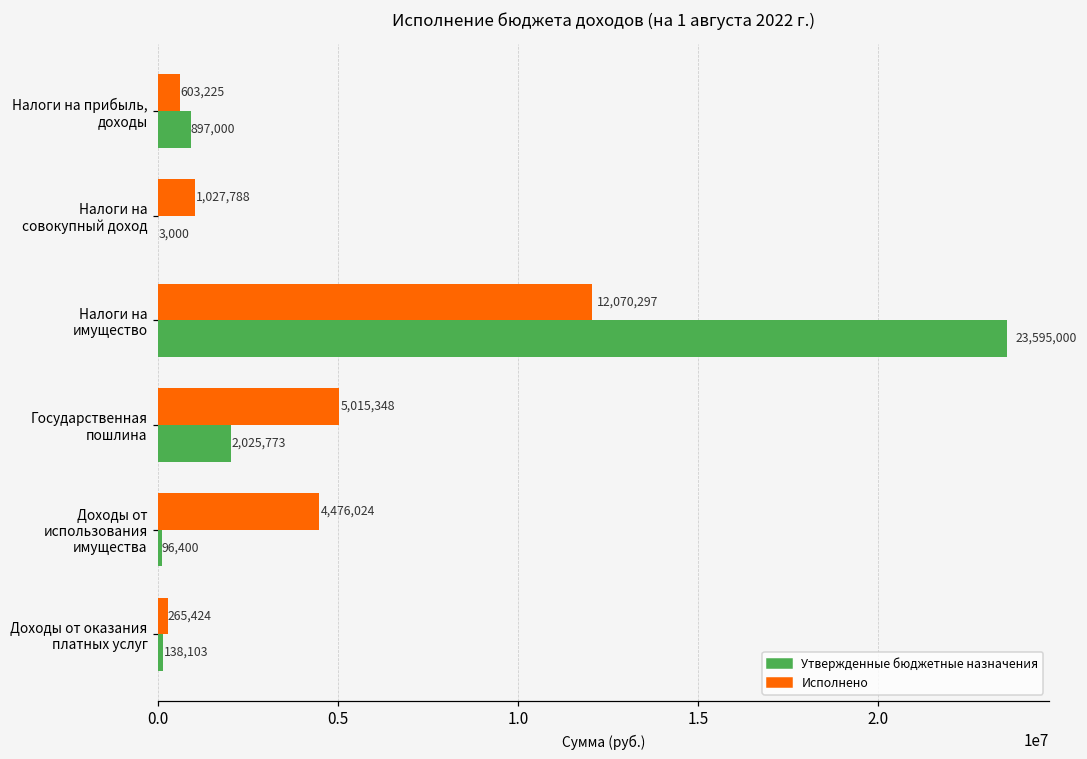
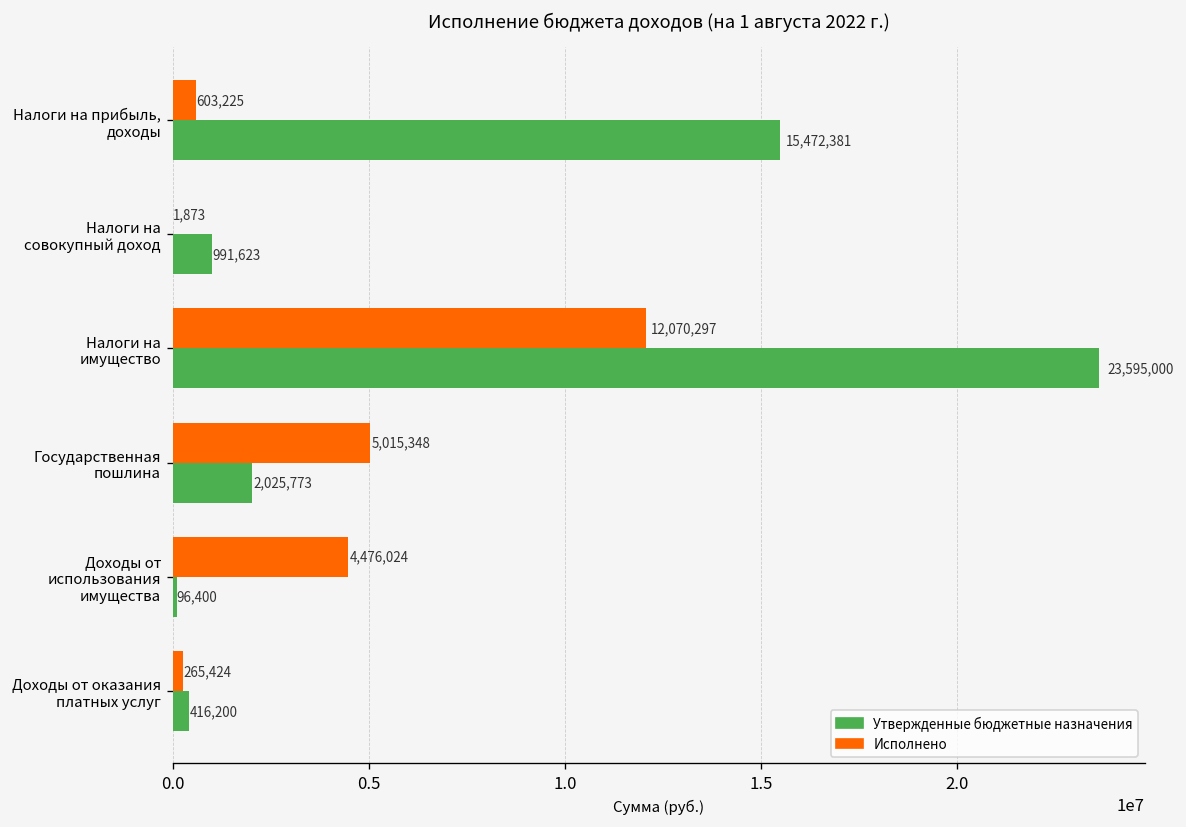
Утвержденные бюджетные назначения, Налоги на прибыль, доходы: 897,000 -> 15,472,381
Исполнено, Налоги на совокупный доход: 1,027,788 -> 1,873
Утвержденные бюджетные назначения, Налоги на совокупный доход: 3,000 -> 991,623
Утвержденные бюджетные назначения, Доходы от оказания платных услуг: 138,103 -> 416,200
